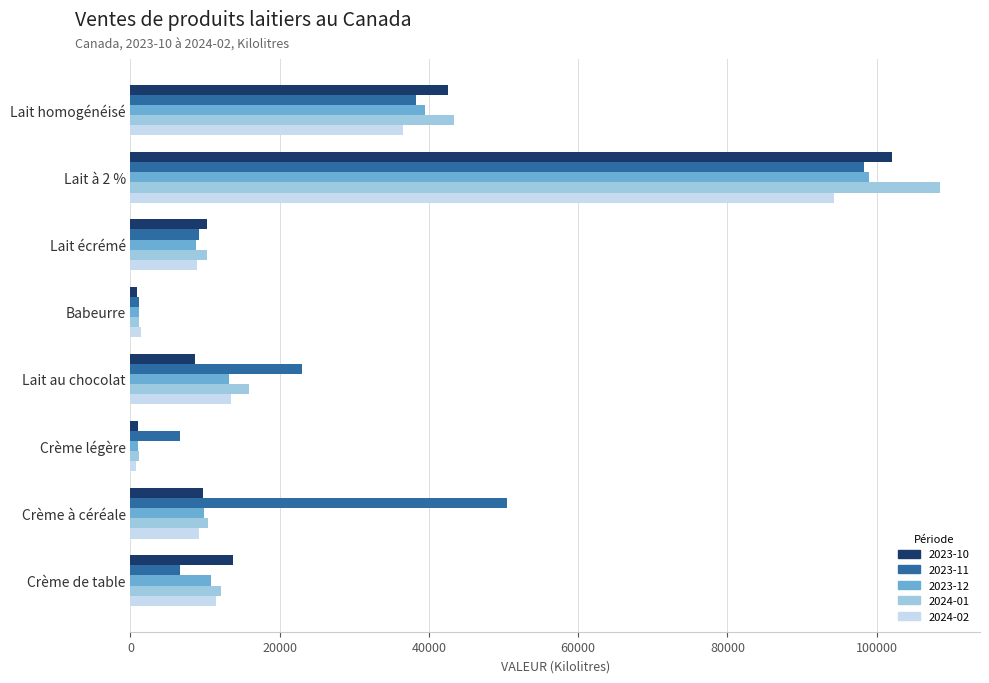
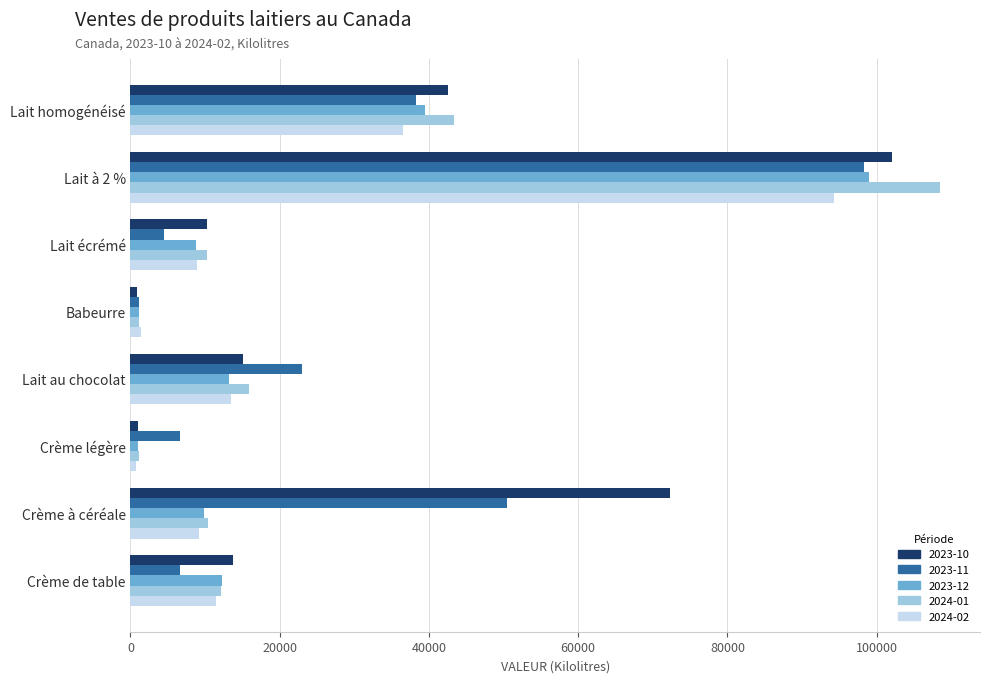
2023-11, Lait écrémé: 9000 -> 4000
2023-10, Lait au chocolat: 9000 -> 15000
2023-10, Crème à céréale: 10000 -> 72000
2023-12, Crème de table: 11000 -> 12000
